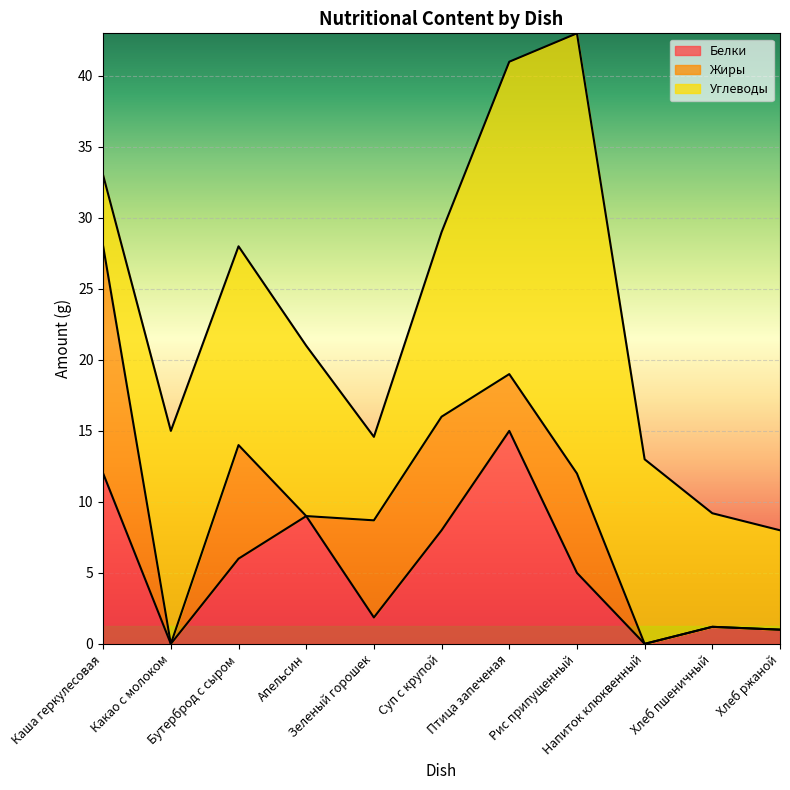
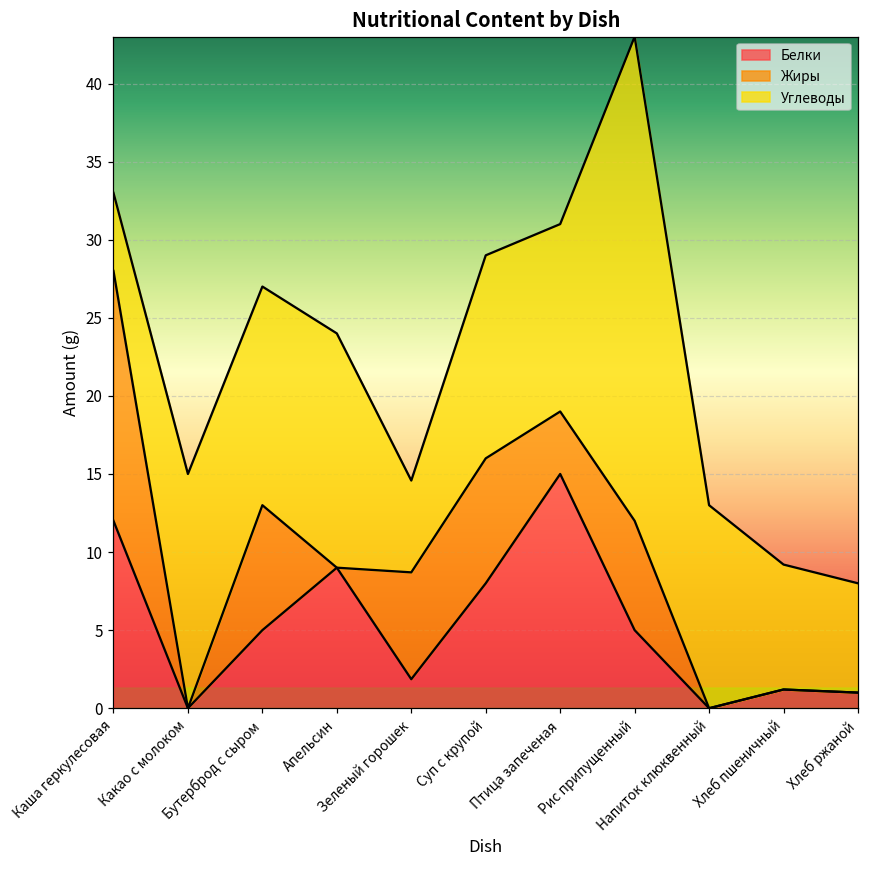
Белки, Бутерброд с сыром: 6 -> 5
Углеводы, Апельсин: 12 -> 15
Углеводы, Птица запеченая: 22 -> 12
